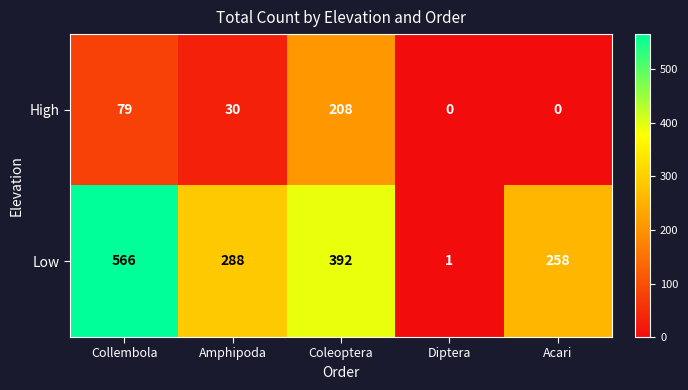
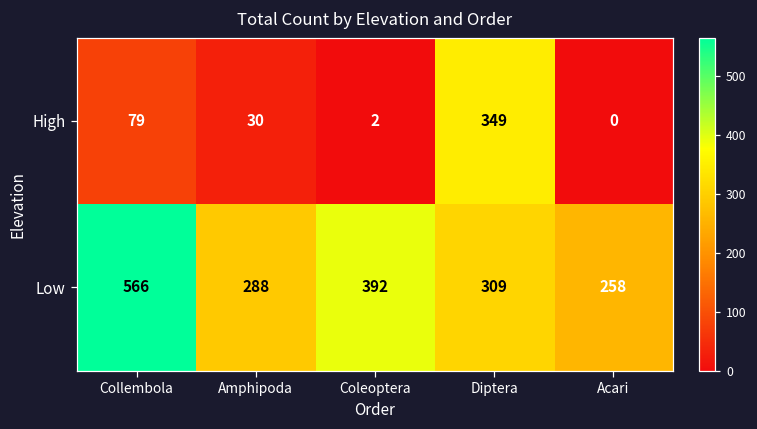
High, Coleoptera: 208 -> 2
High, Diptera: 0 -> 349
Low, Diptera: 1 -> 309
